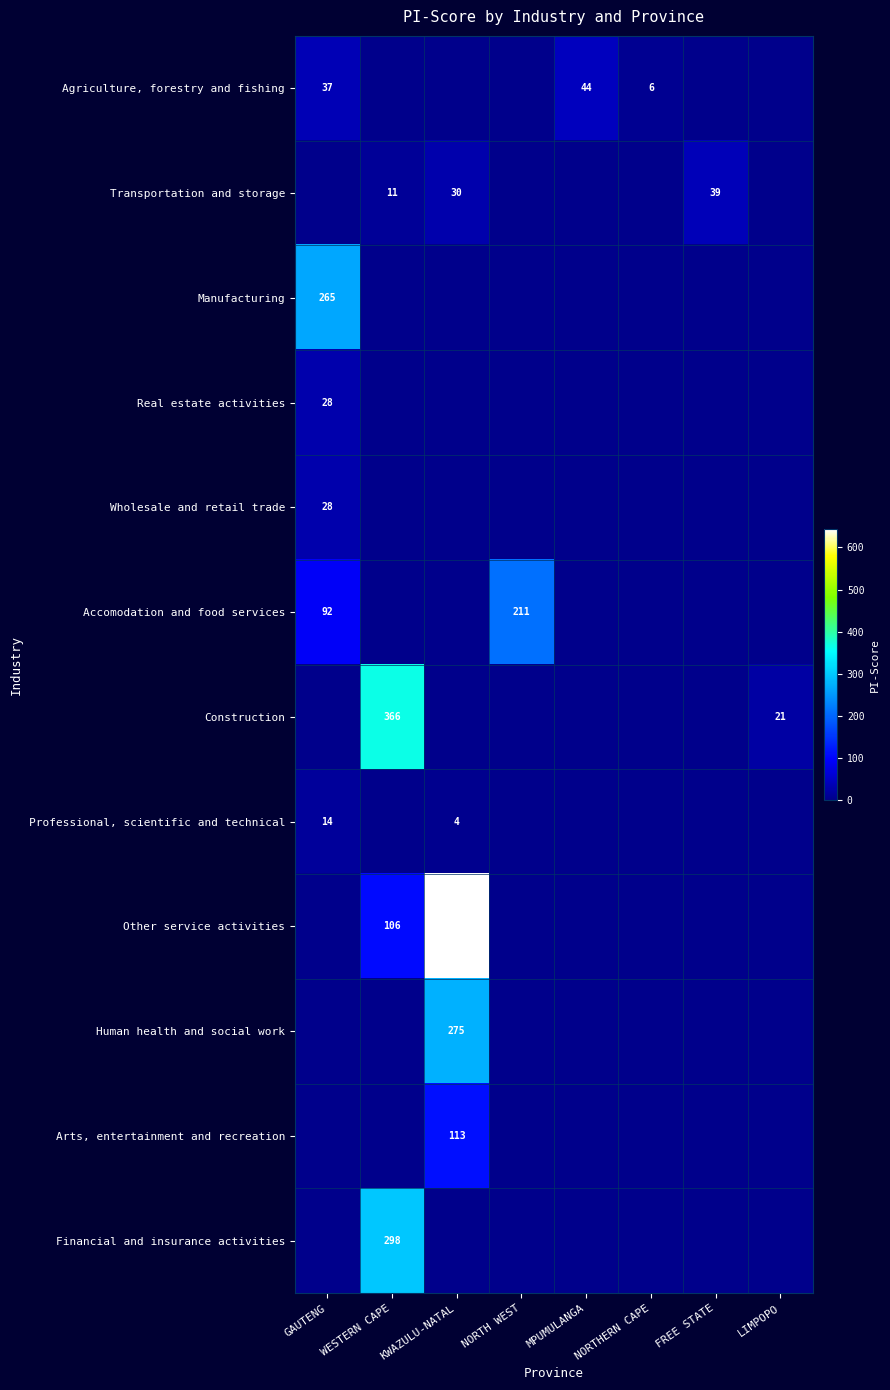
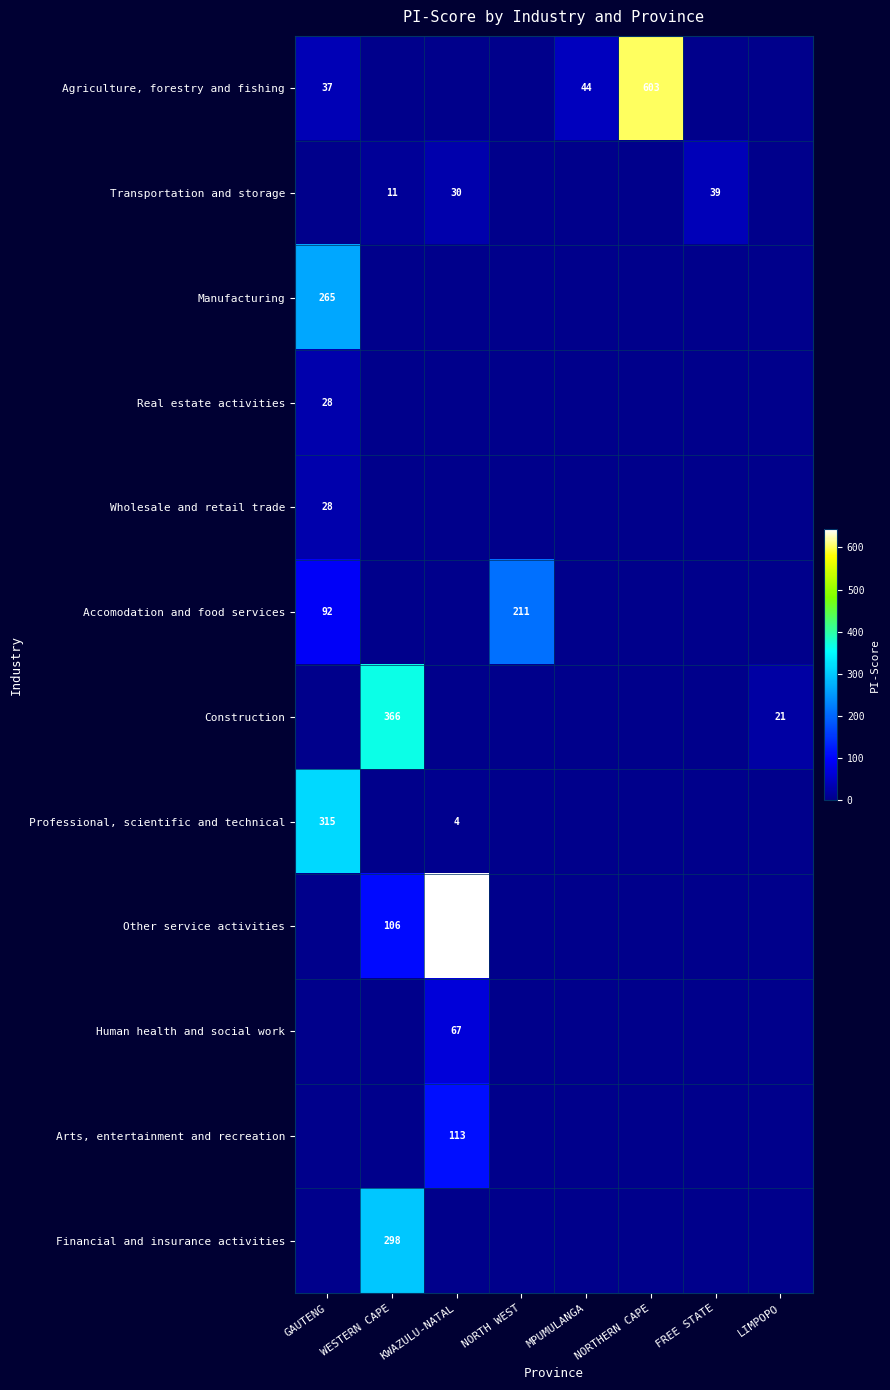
Agriculture, forestry and fishing, NORTHERN CAPE: 6 -> 603
Professional, scientific and technical, GAUTENG: 14 -> 315
Human health and social work, KWAZULU-NATAL: 275 -> 67
